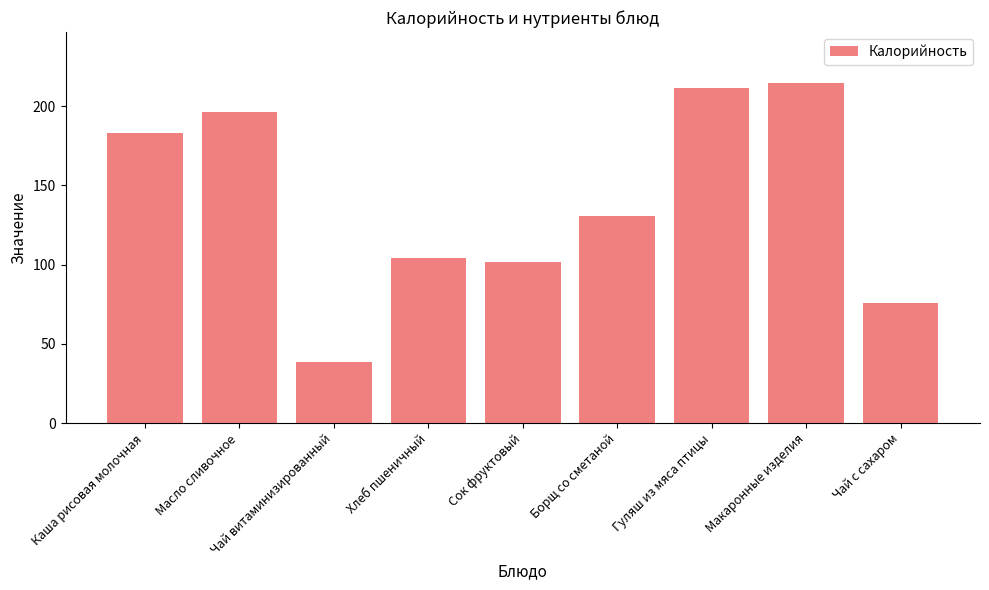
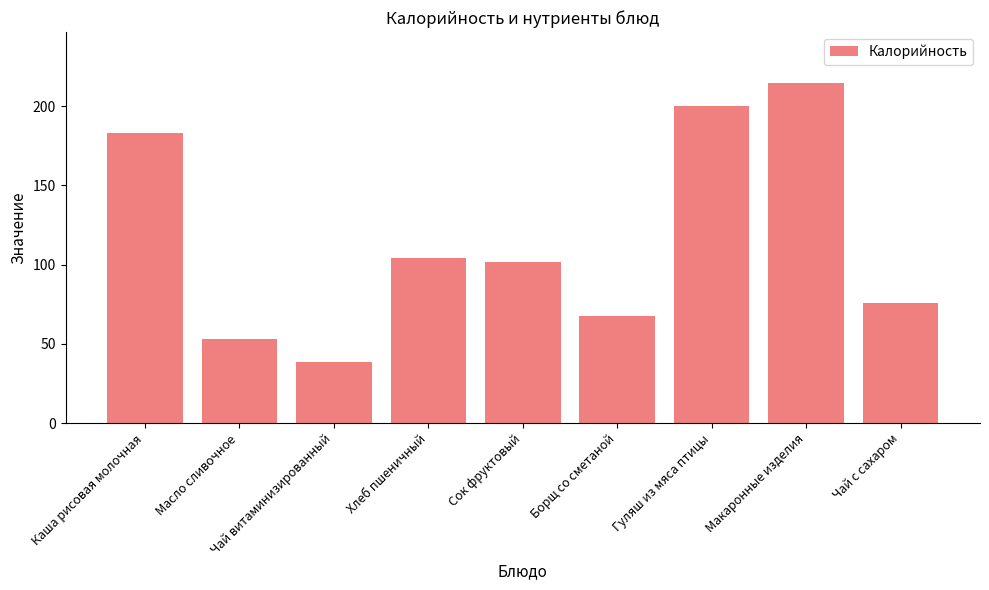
Масло сливочное: 196 -> 53
Борщ со сметаной: 131 -> 68
Гуляш из мяса птицы: 211 -> 200
